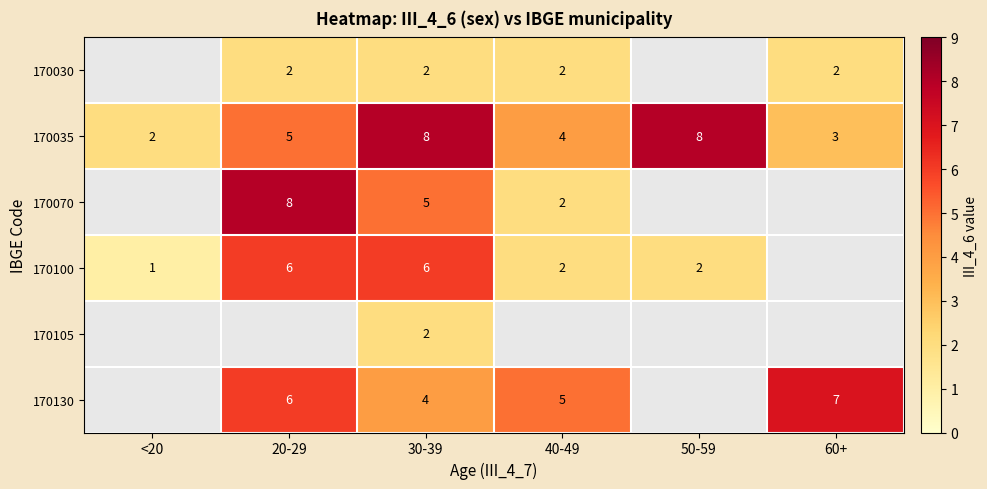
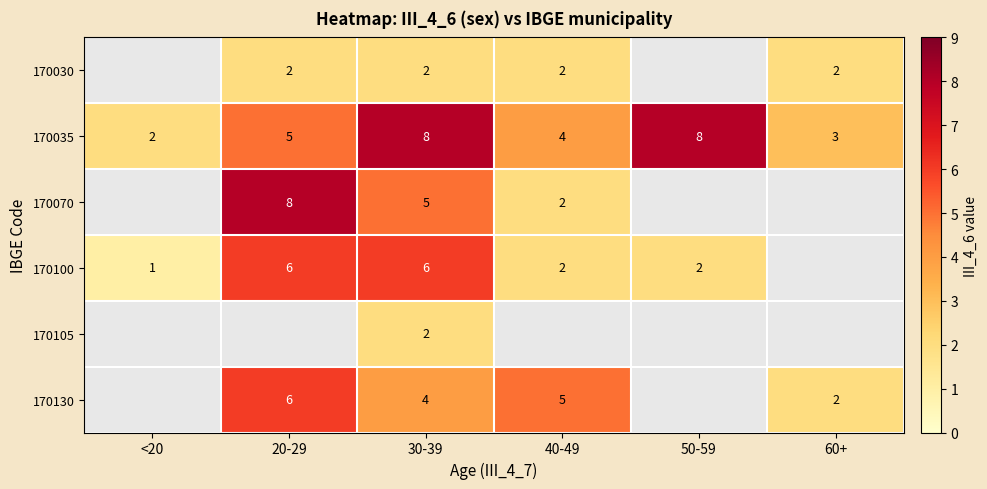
170130, 60+: 7 -> 2
